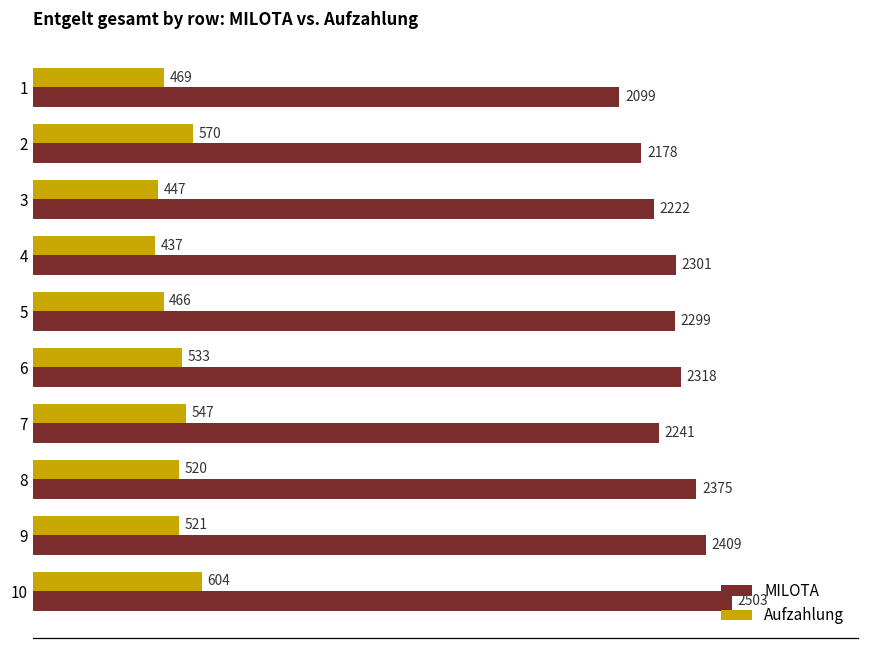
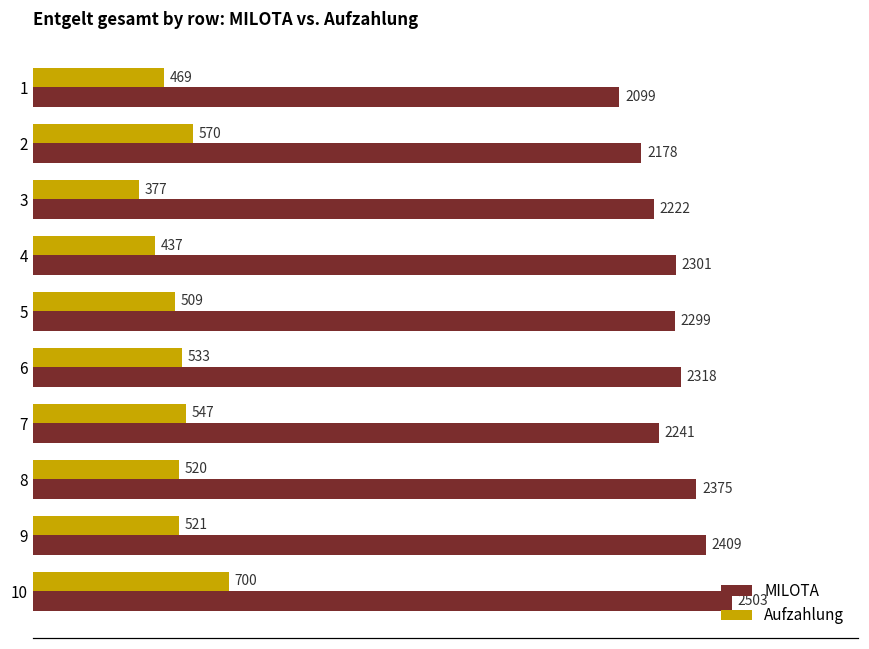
Aufzahlung, 3: 447 -> 377
Aufzahlung, 5: 466 -> 509
Aufzahlung, 10: 604 -> 700
